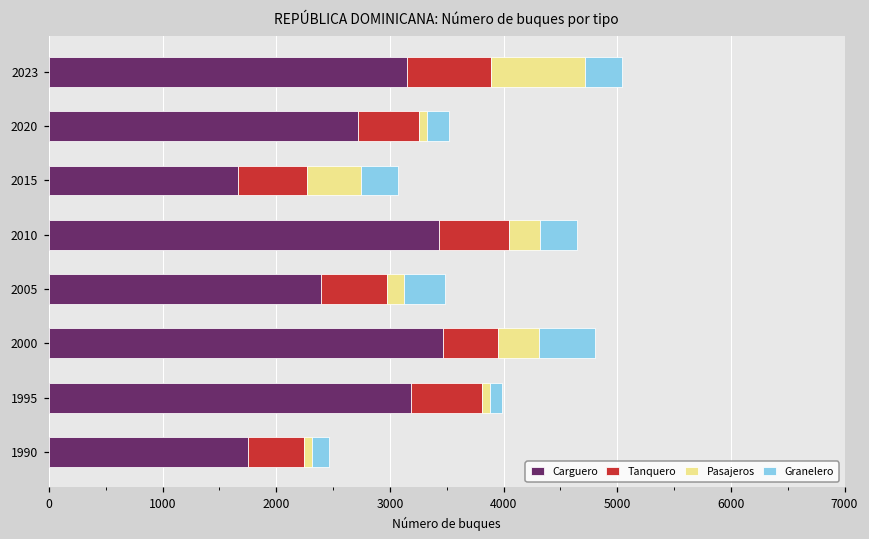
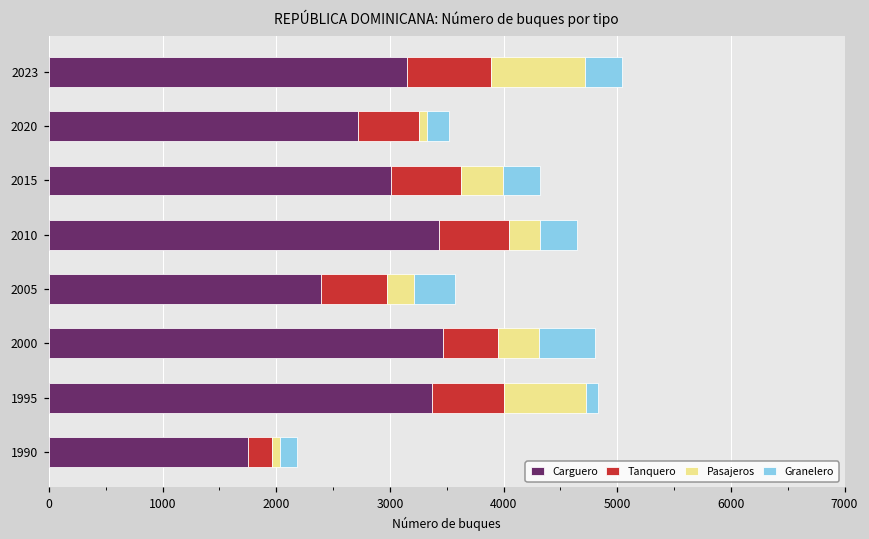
Carguero, 2015: 1660 -> 3010
Pasajeros, 2015: 480 -> 380
Pasajeros, 2005: 150 -> 240
Carguero, 1995: 3180 -> 3370
Pasajeros, 1995: 70 -> 720
Tanquero, 1990: 490 -> 210
